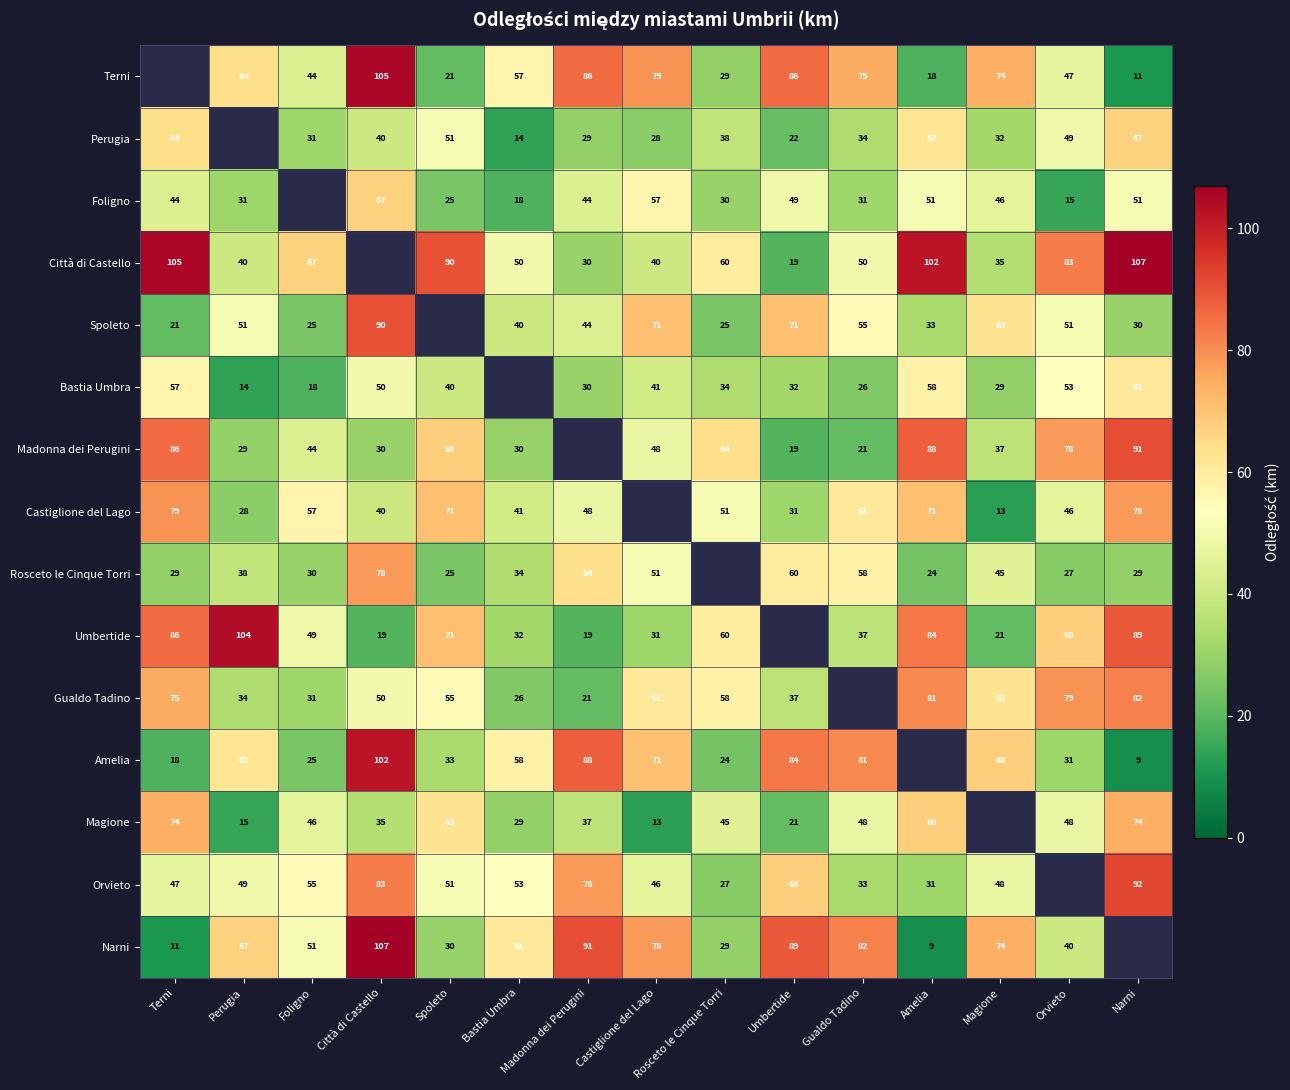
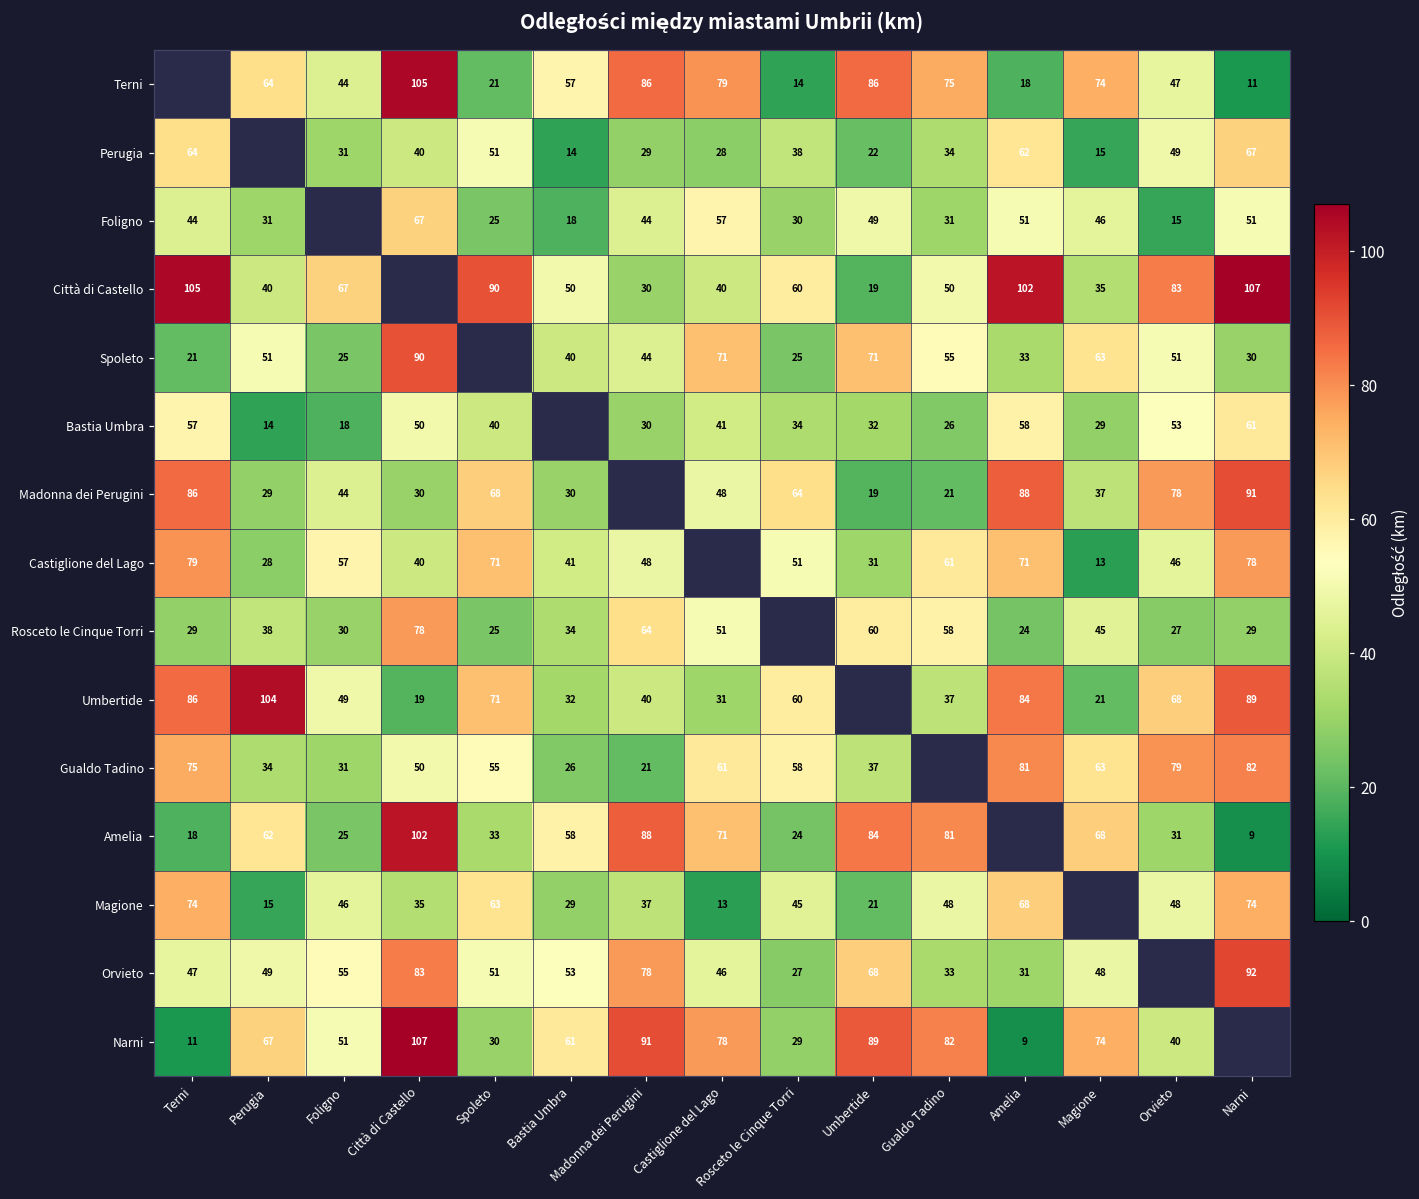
Terni, Rosceto le Cinque Torri: 29 -> 14
Perugia, Magione: 32 -> 15
Umbertide, Madonna dei Perugini: 19 -> 40
